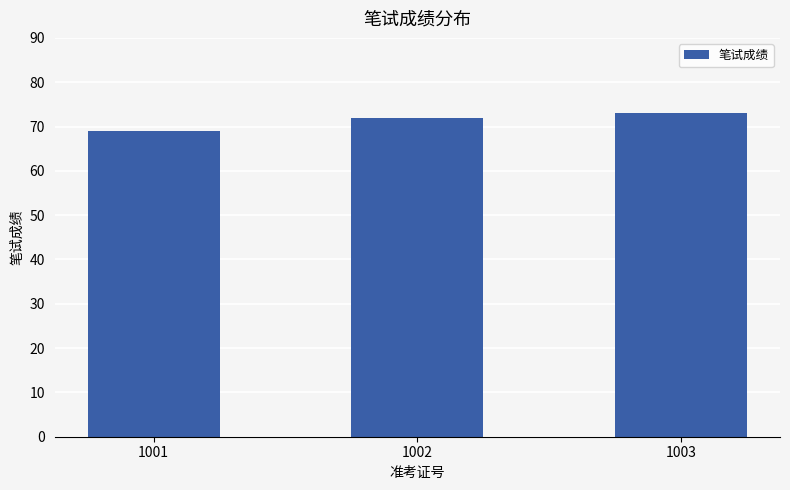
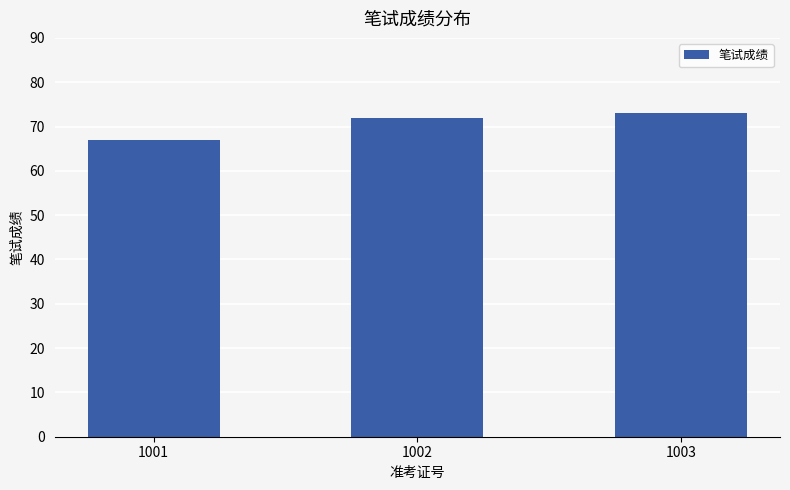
1001: 69 -> 67
